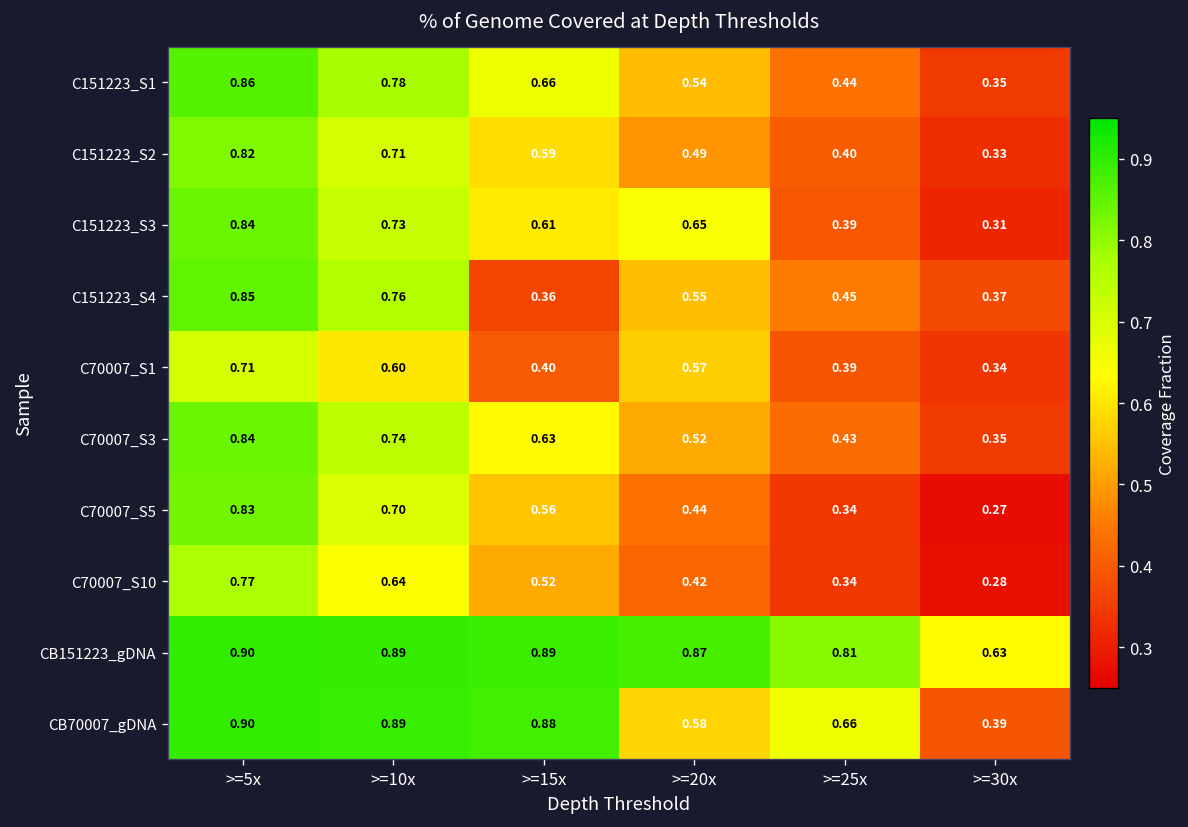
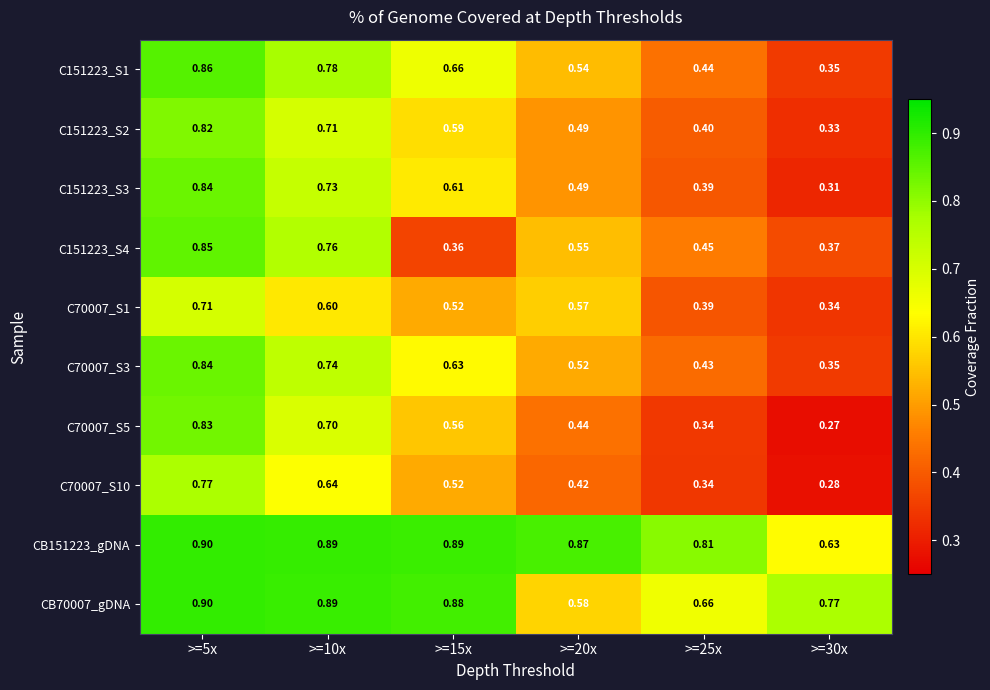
C151223_S3, >=20x: 0.65 -> 0.49
C70007_S1, >=15x: 0.40 -> 0.52
CB70007_gDNA, >=30x: 0.39 -> 0.77
